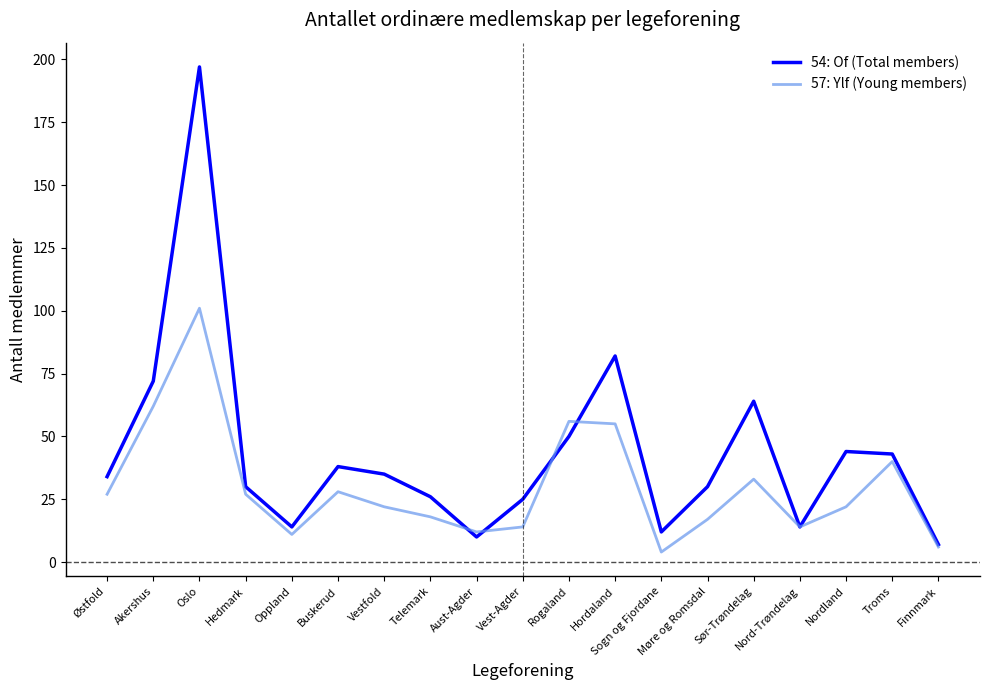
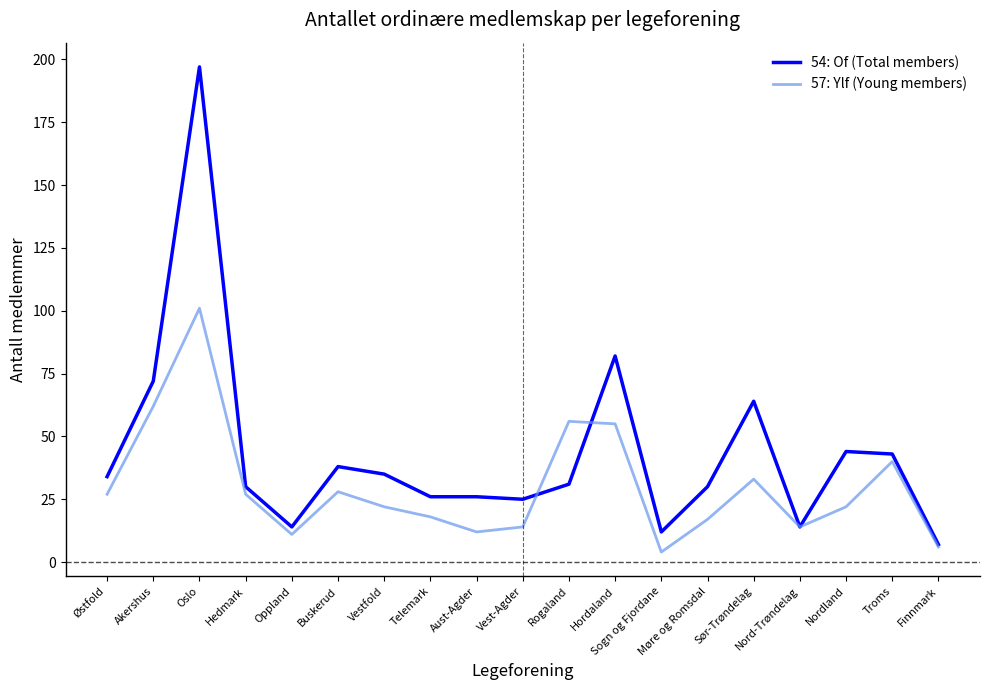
54: Of (Total members), Aust-Agder: 10 -> 26
54: Of (Total members), Rogaland: 50 -> 31
